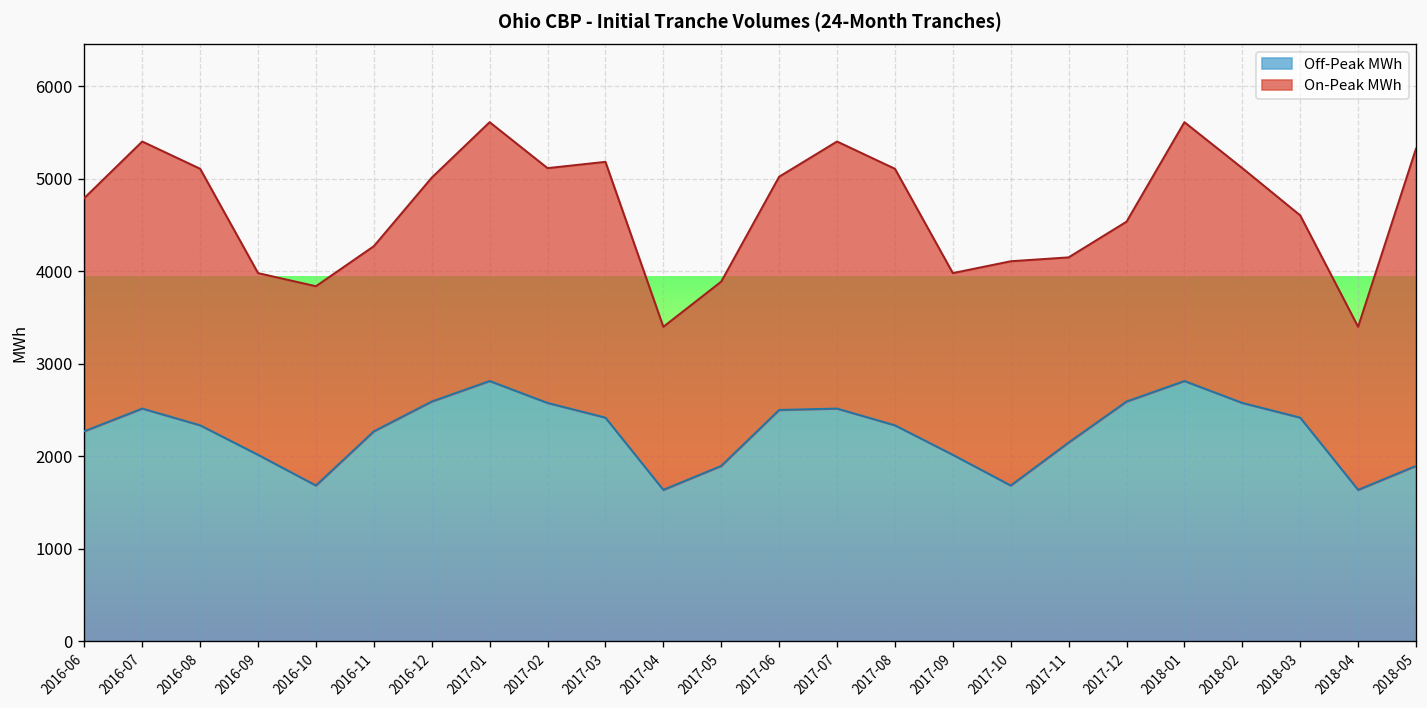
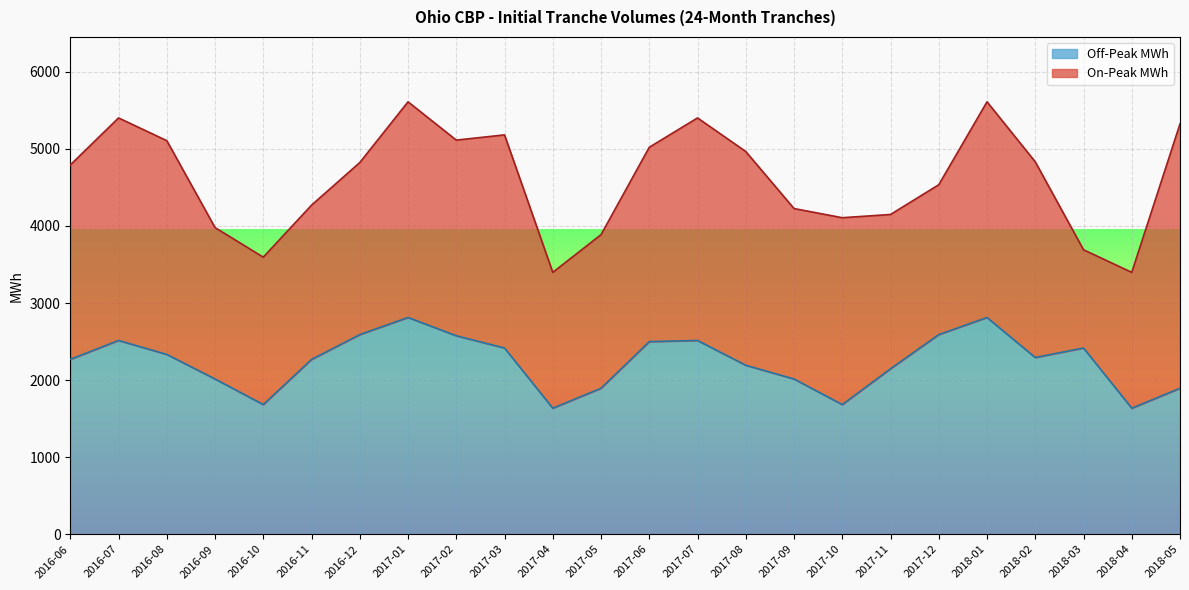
On-Peak MWh, 2016-10: 2200 -> 1900
On-Peak MWh, 2016-12: 2400 -> 2200
Off-Peak MWh, 2017-08: 2300 -> 2200
On-Peak MWh, 2017-09: 2000 -> 2200
Off-Peak MWh, 2018-02: 2600 -> 2300
On-Peak MWh, 2018-03: 2200 -> 1300
